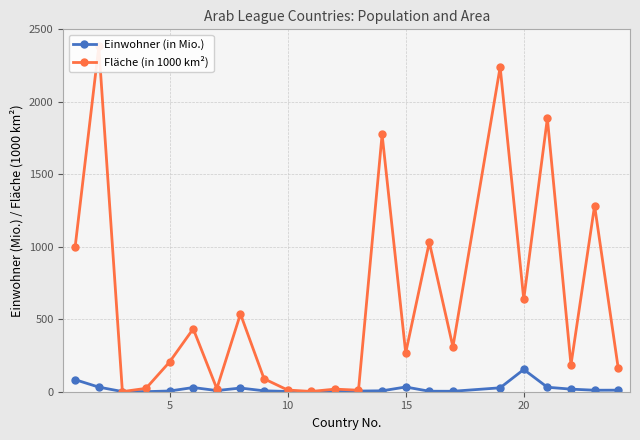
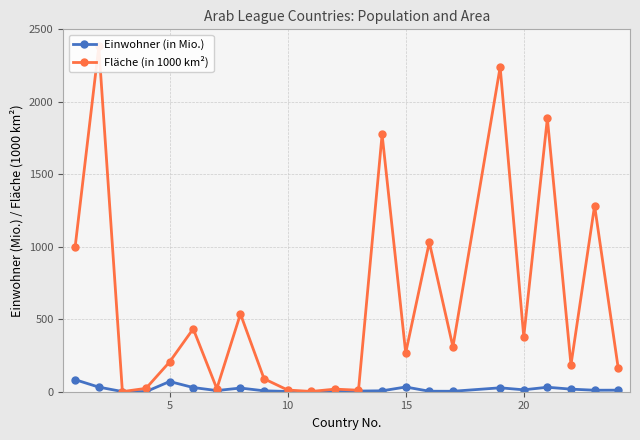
Einwohner (in Mio.), 5: 10 -> 70
Einwohner (in Mio.), 20: 150 -> 10
Fläche (in 1000 km²), 20: 640 -> 380
